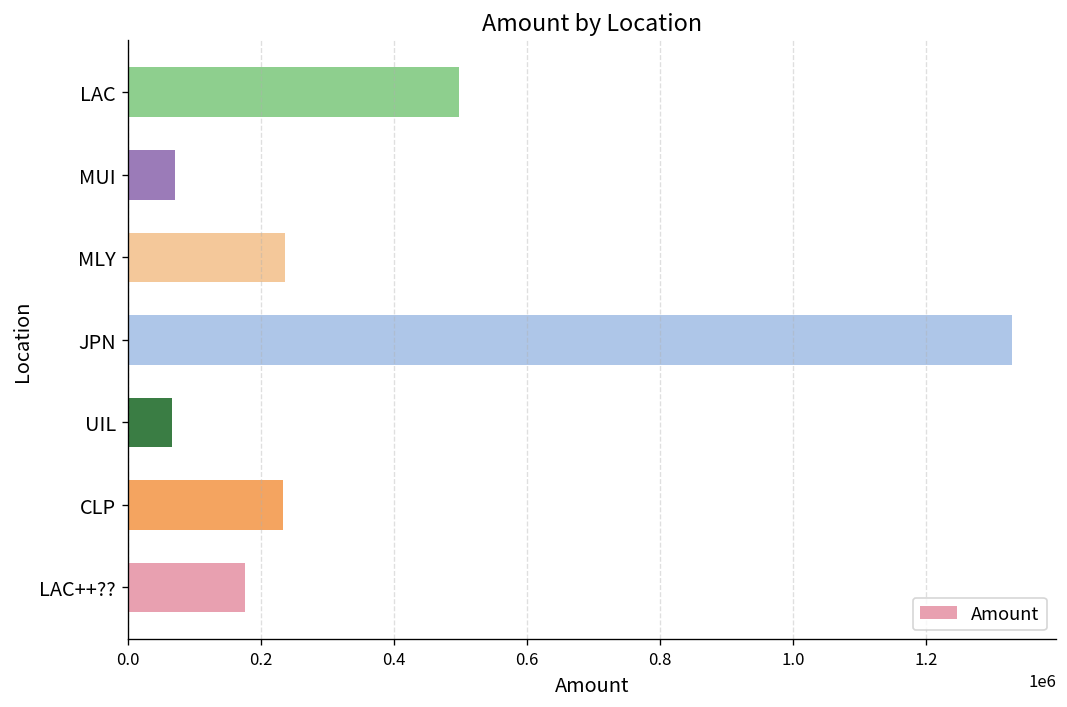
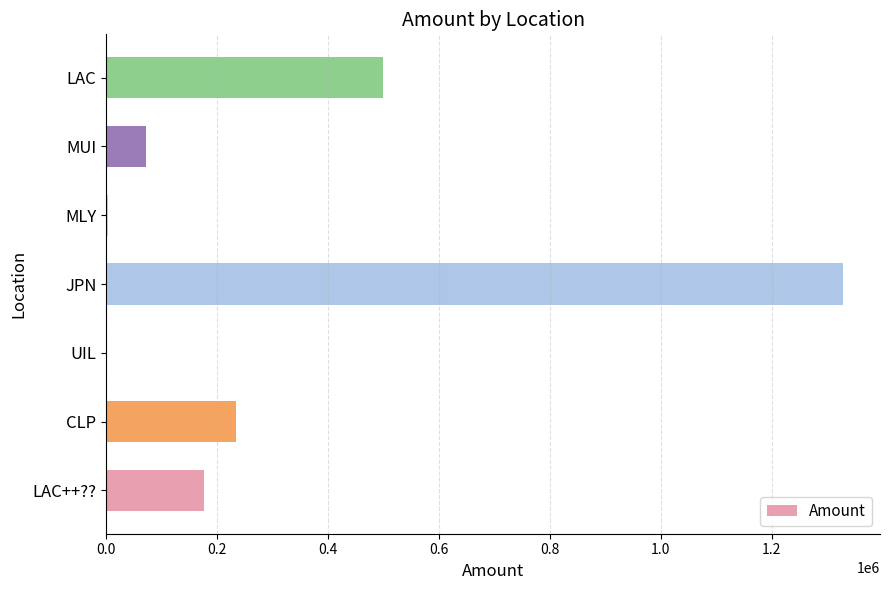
MLY: 240000 -> 0
UIL: 70000 -> 0
